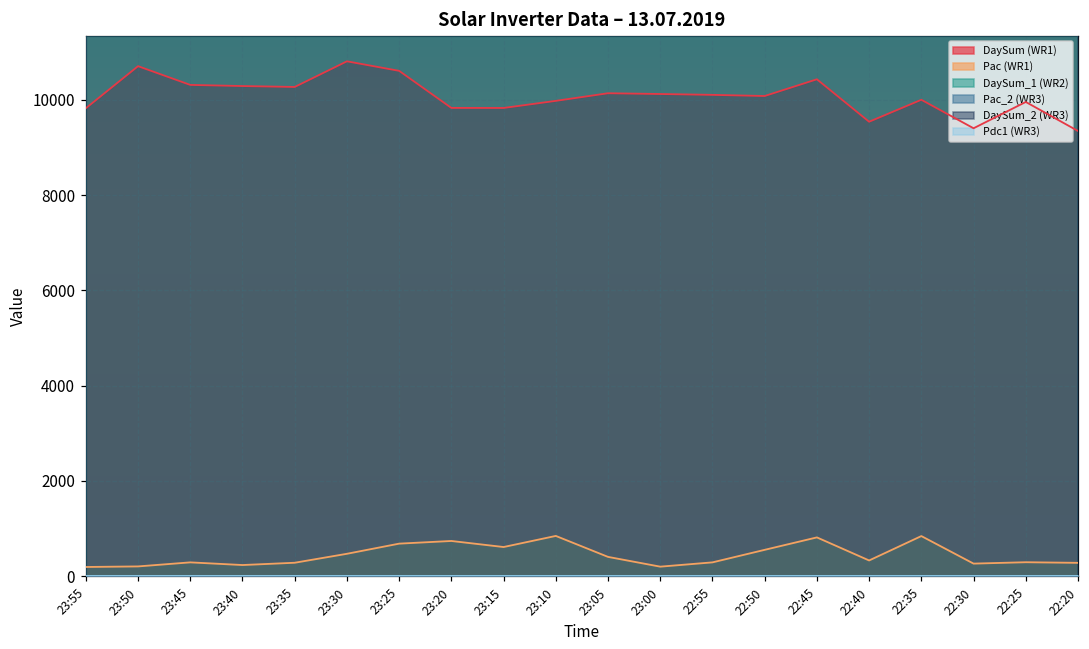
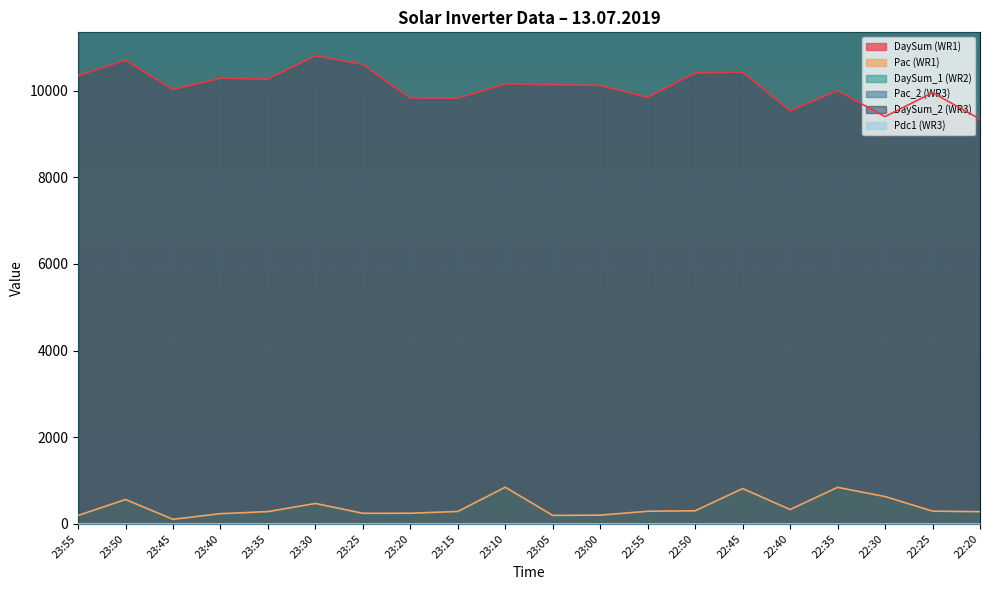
DaySum (WR1), 23:55: 9800 -> 10300
Pac (WR1), 23:50: 200 -> 600
DaySum (WR1), 23:45: 10300 -> 10000
Pac (WR1), 23:45: 300 -> 100
Pac (WR1), 23:25: 700 -> 200
Pac (WR1), 23:20: 700 -> 200
Pac (WR1), 23:15: 600 -> 300
DaySum (WR1), 23:10: 10000 -> 10200
Pac (WR1), 23:05: 400 -> 200
DaySum (WR1), 22:55: 10100 -> 9800
DaySum (WR1), 22:50: 10100 -> 10400
Pac (WR1), 22:50: 600 -> 300
Pac (WR1), 22:30: 300 -> 600
